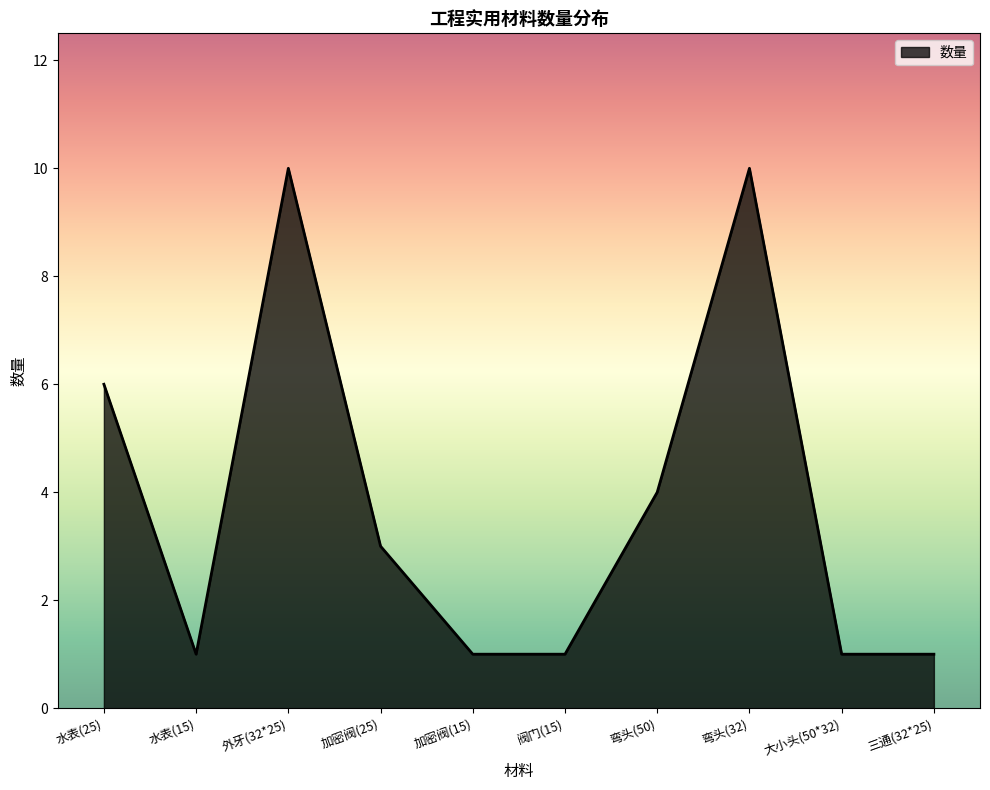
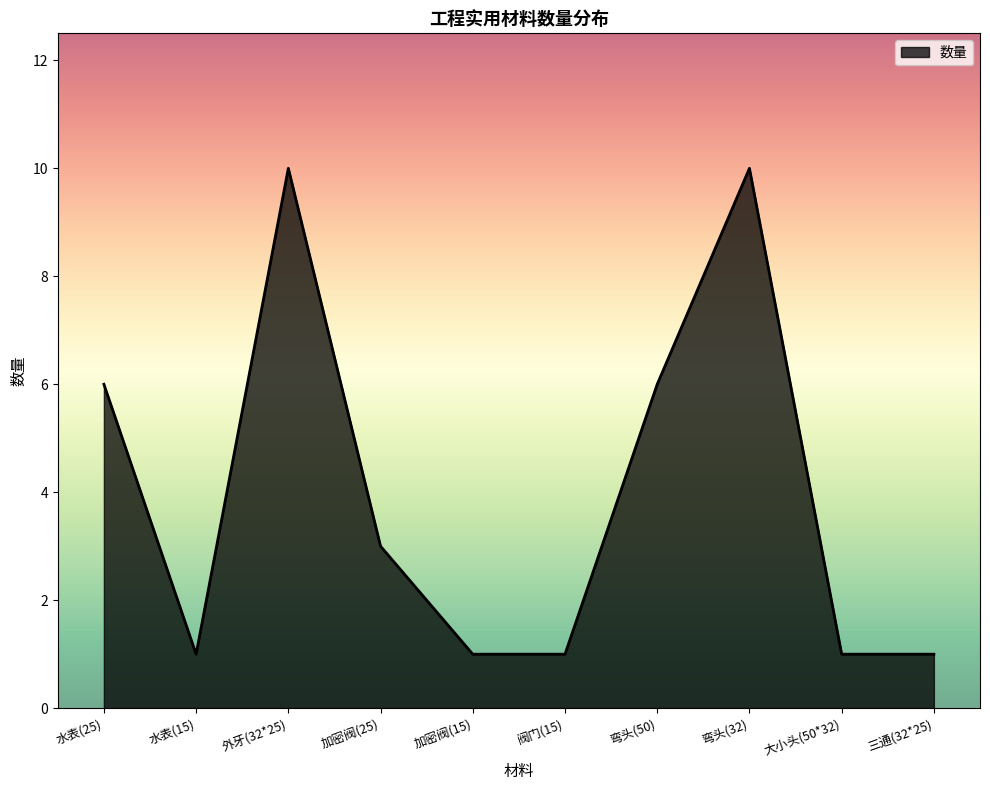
弯头(50): 4 -> 6
